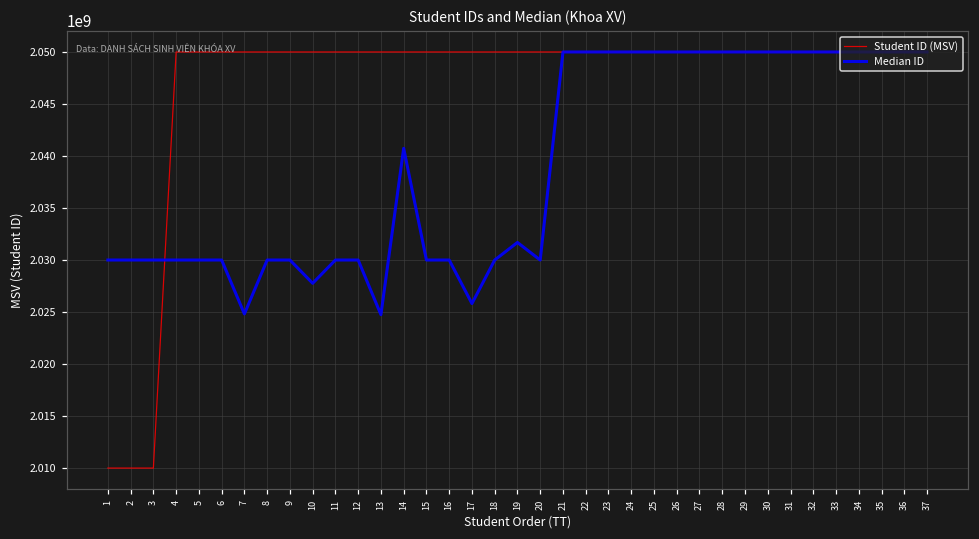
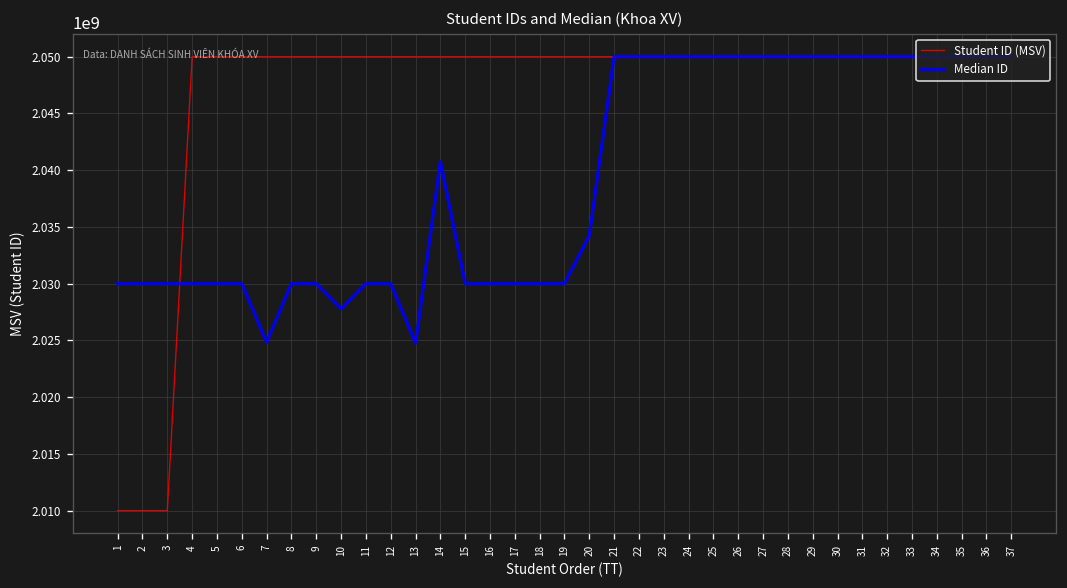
Median ID, 17: 2026000000 -> 2030000000
Median ID, 19: 2032000000 -> 2030000000
Median ID, 20: 2030000000 -> 2034000000
